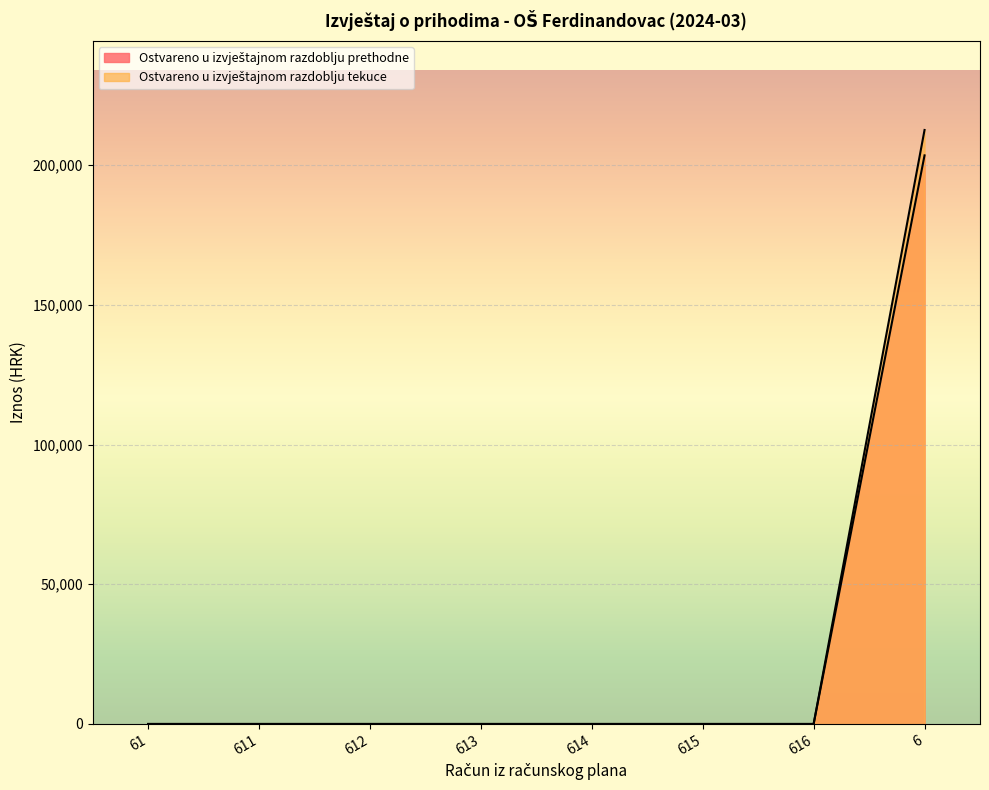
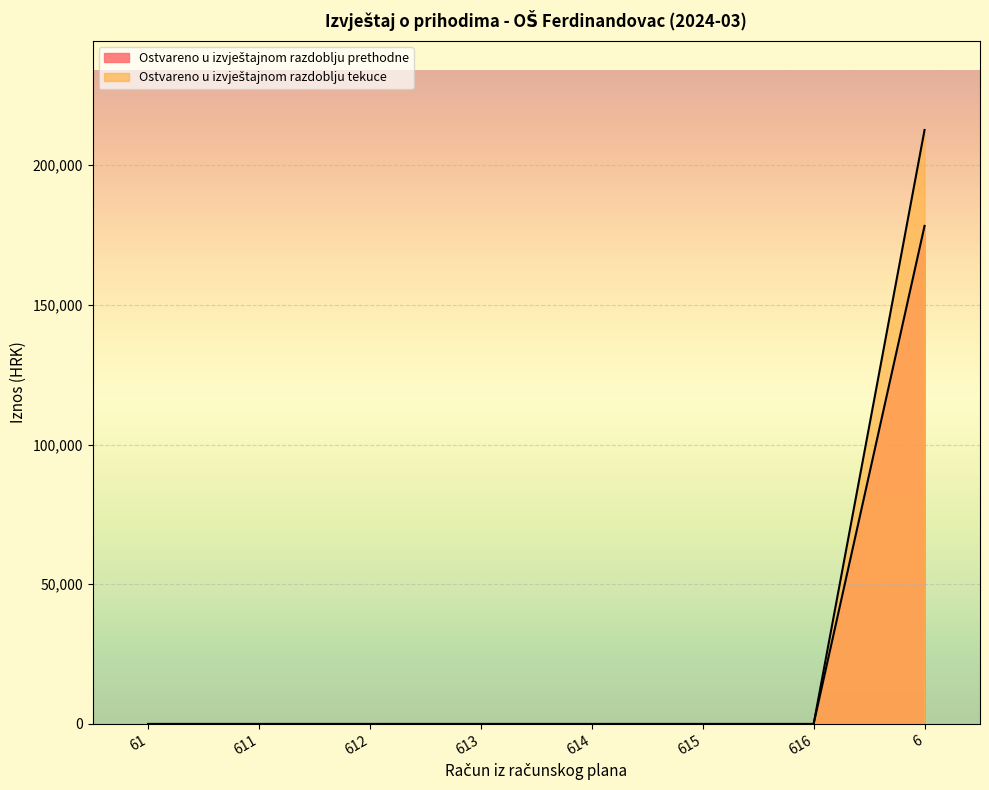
Ostvareno u izvještajnom razdoblju prethodne, 6: 203,000 -> 178,000
